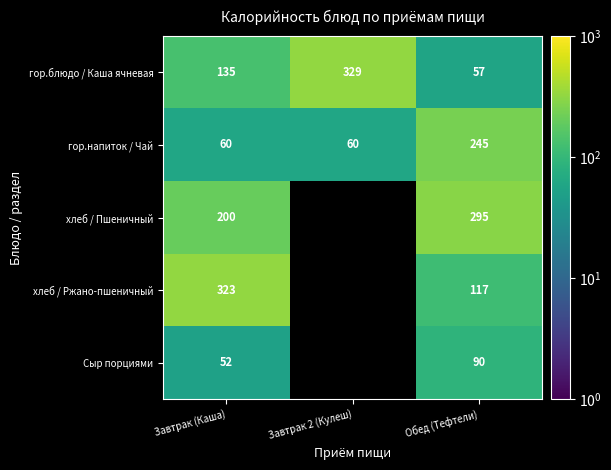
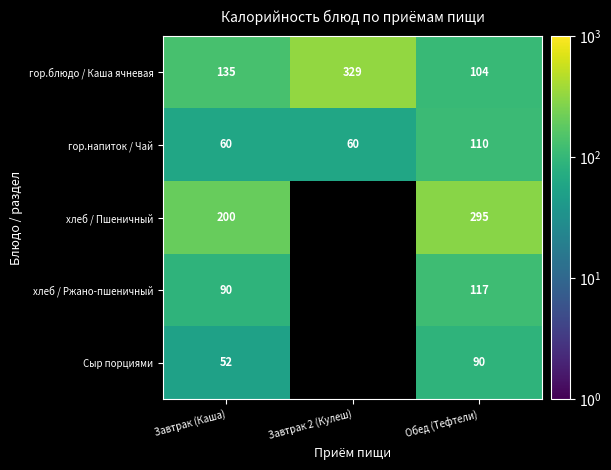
гор.блюдо / Каша ячневая, Обед (Тефтели): 57 -> 104
гор.напиток / Чай, Обед (Тефтели): 245 -> 110
хлеб / Ржано-пшеничный, Завтрак (Каша): 323 -> 90
